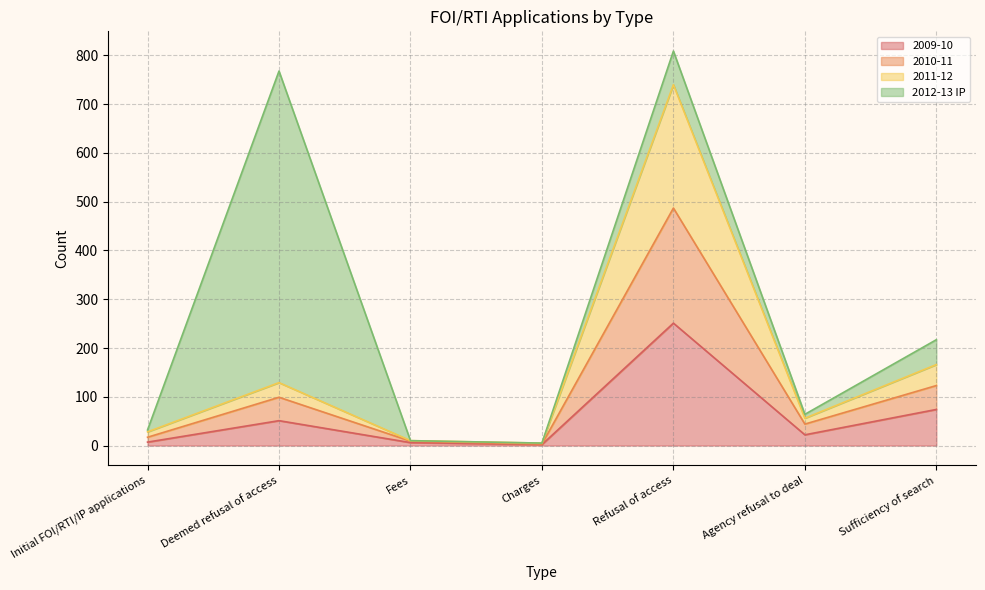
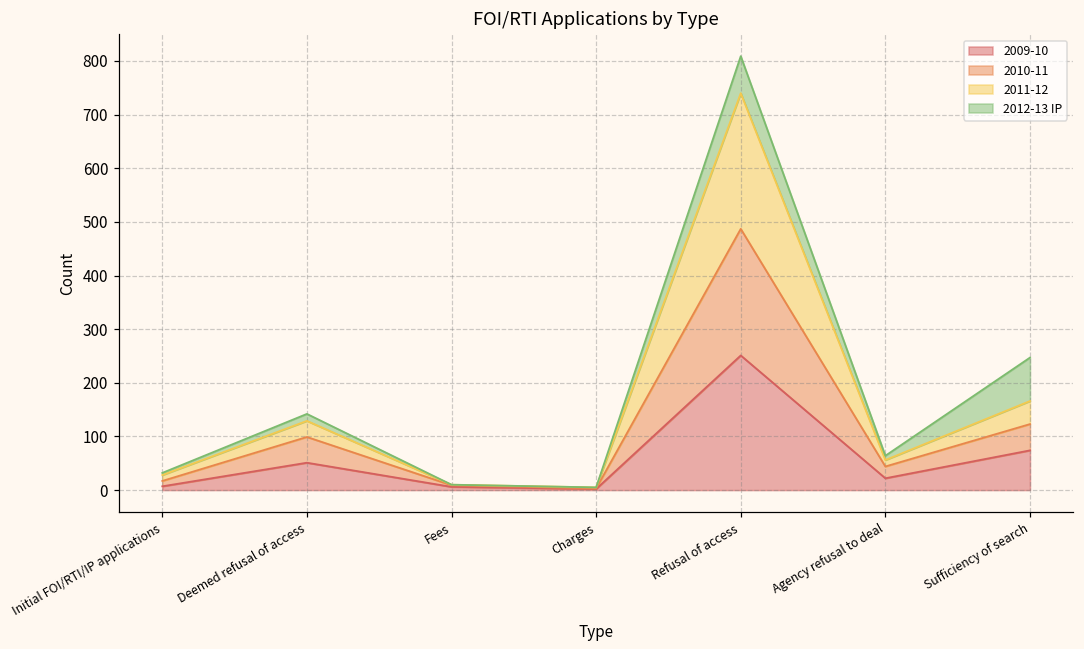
2012-13 IP, Deemed refusal of access: 640 -> 10
2012-13 IP, Sufficiency of search: 50 -> 80
